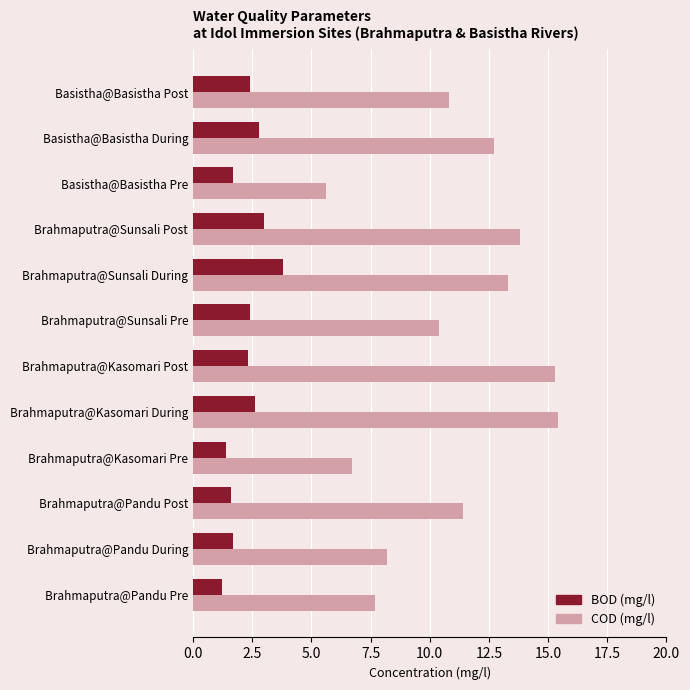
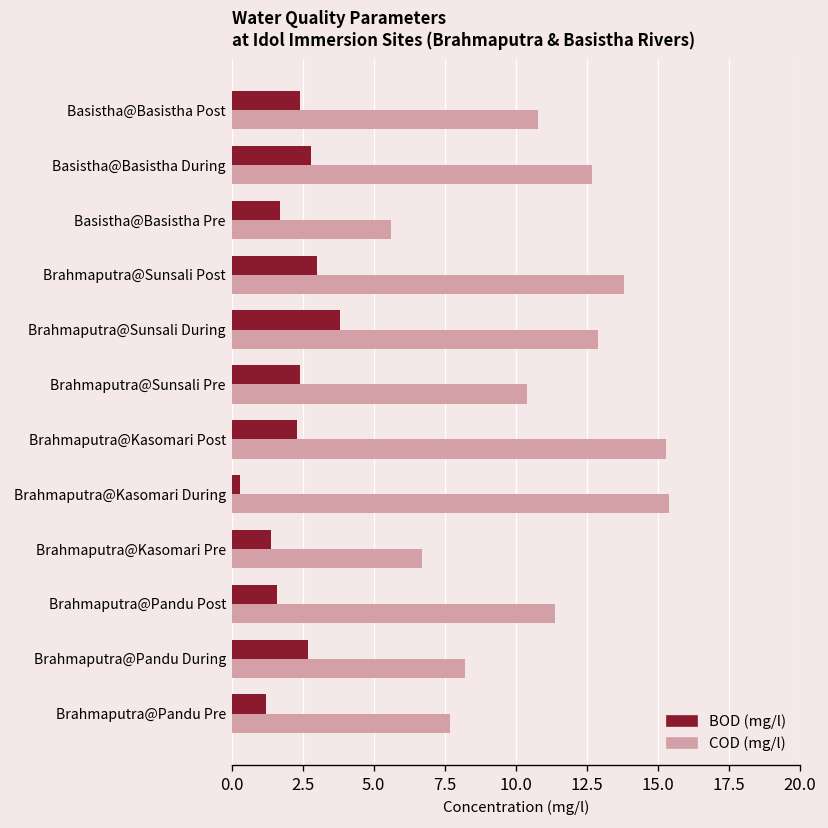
COD (mg/l), Brahmaputra@Sunsali During: 13.3 -> 12.9
BOD (mg/l), Brahmaputra@Kasomari During: 2.6 -> 0.3
BOD (mg/l), Brahmaputra@Pandu During: 1.7 -> 2.7
